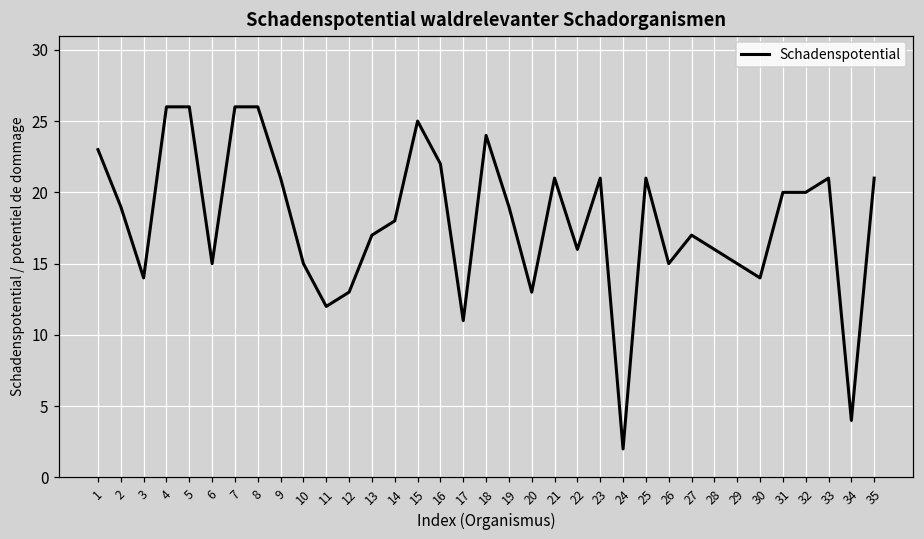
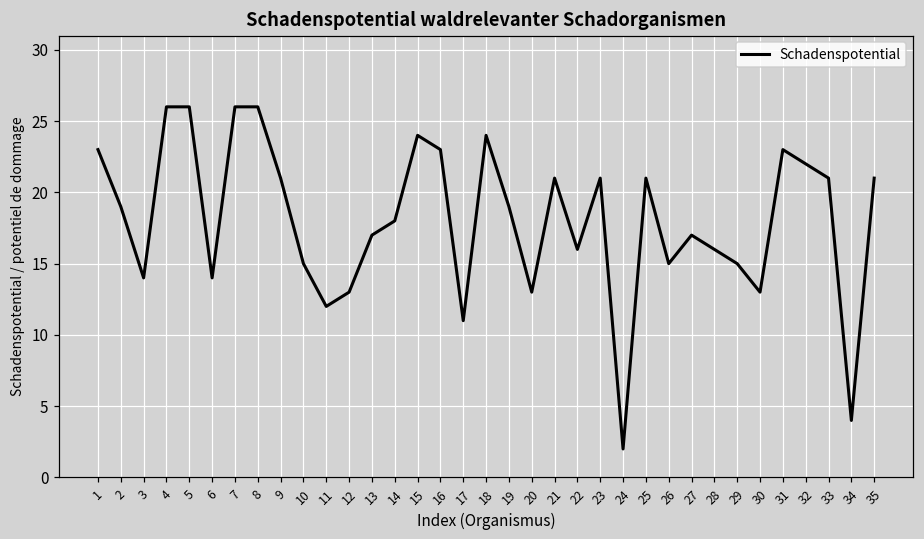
6: 15 -> 14
15: 25 -> 24
16: 22 -> 23
30: 14 -> 13
31: 20 -> 23
32: 20 -> 22
